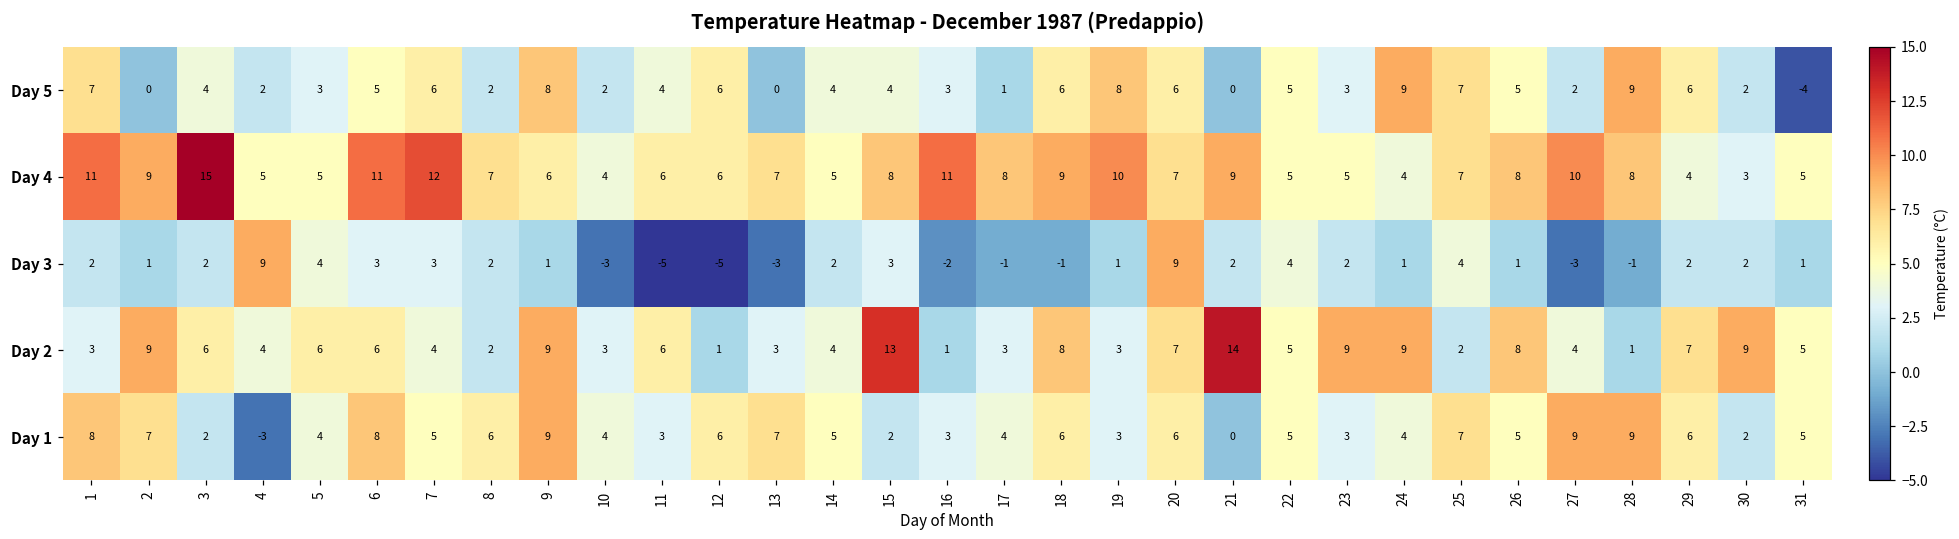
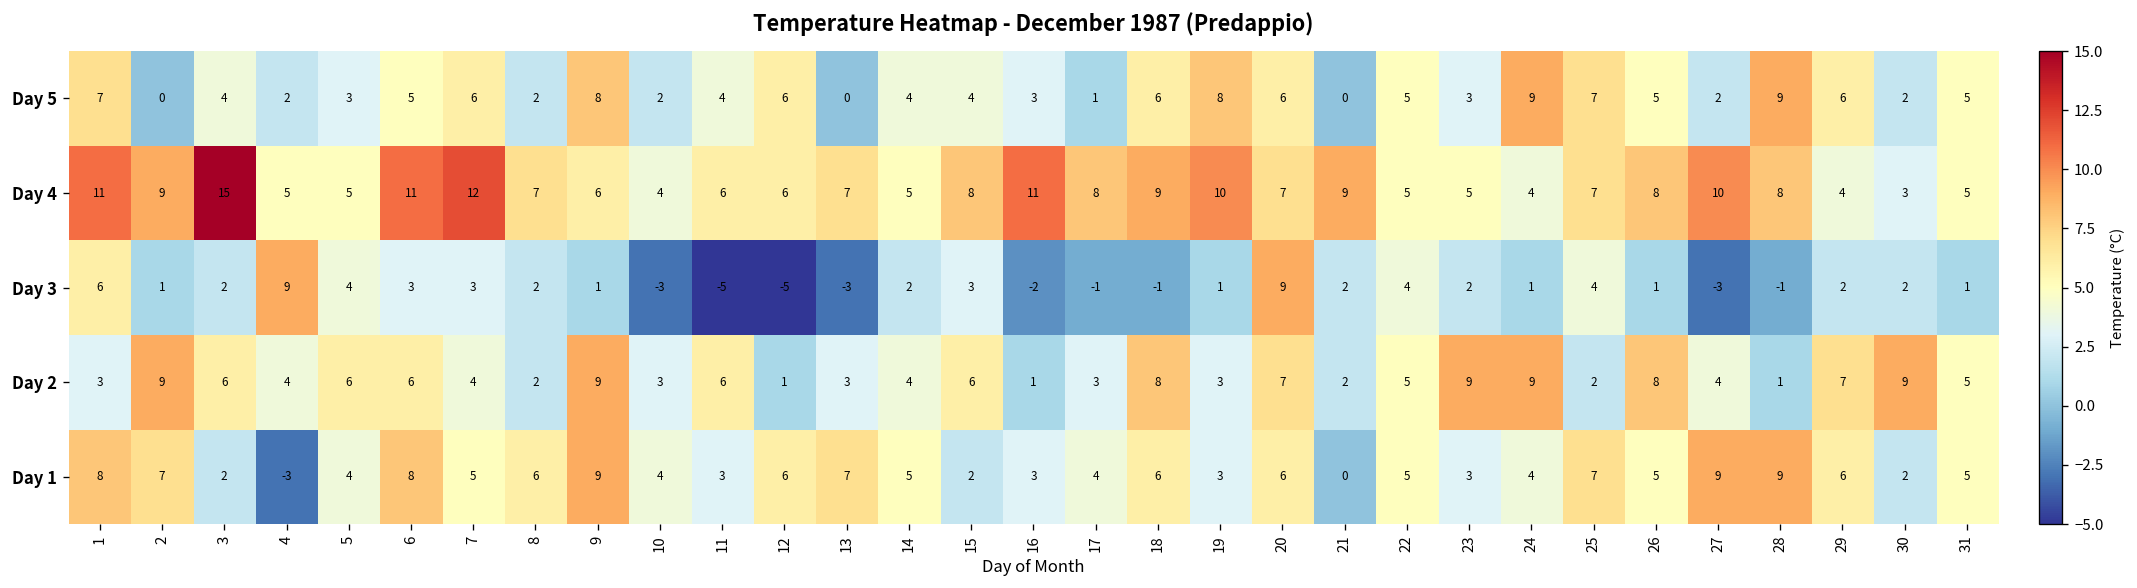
Day 5, 31: -4 -> 5
Day 3, 1: 2 -> 6
Day 2, 15: 13 -> 6
Day 2, 21: 14 -> 2
